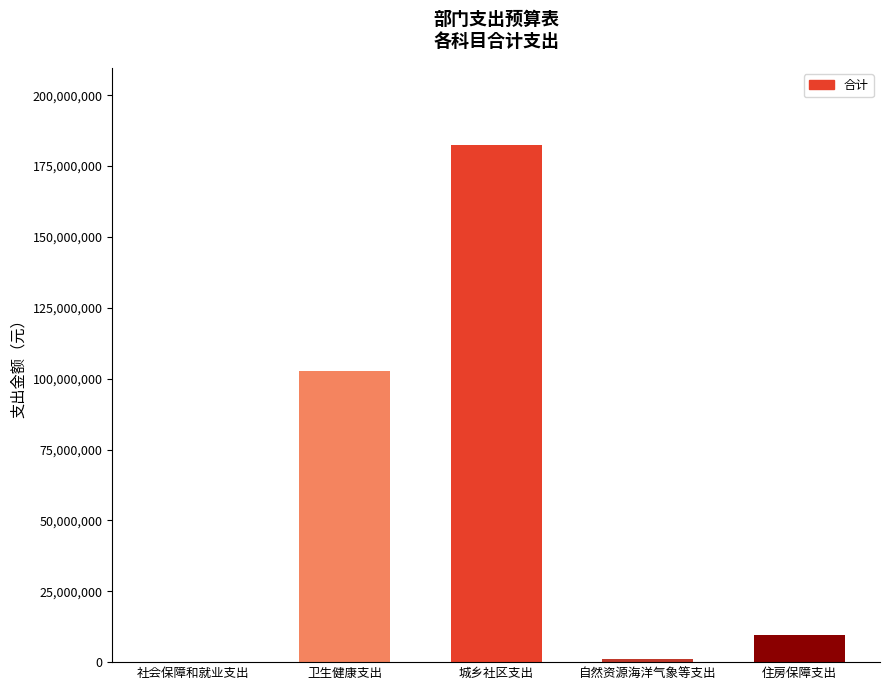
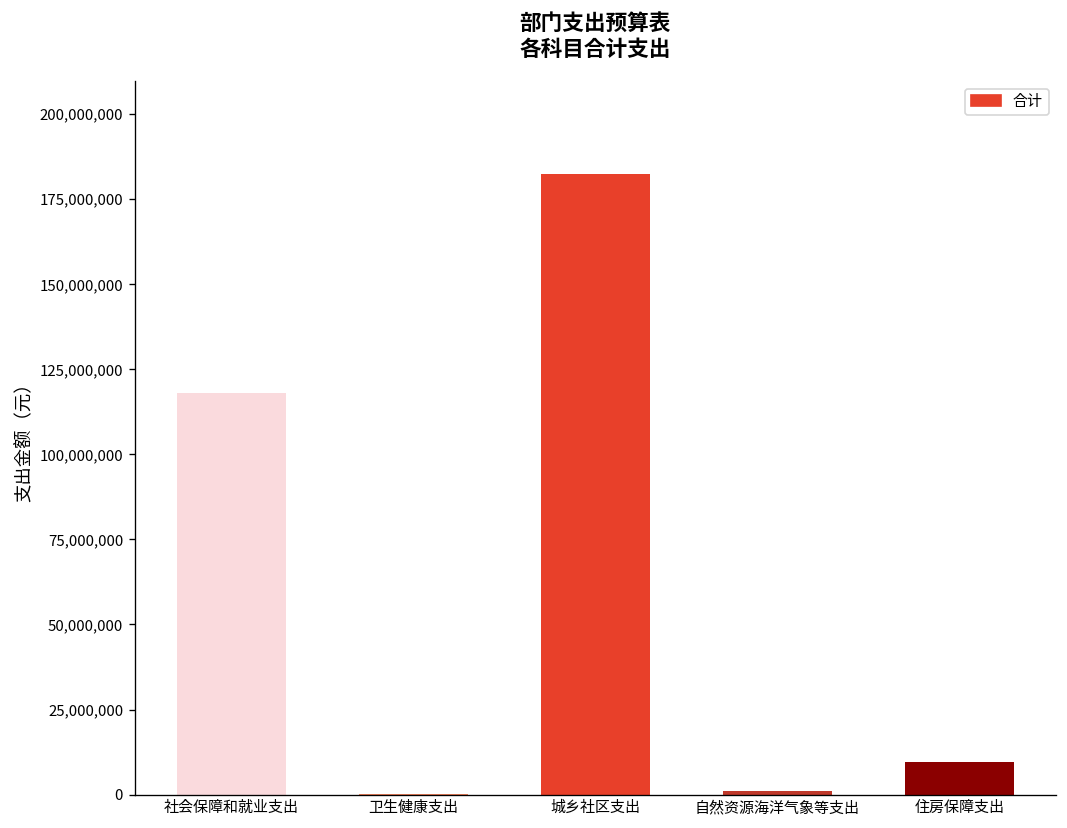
社会保障和就业支出: 0 -> 118,000,000
卫生健康支出: 103,000,000 -> 0
